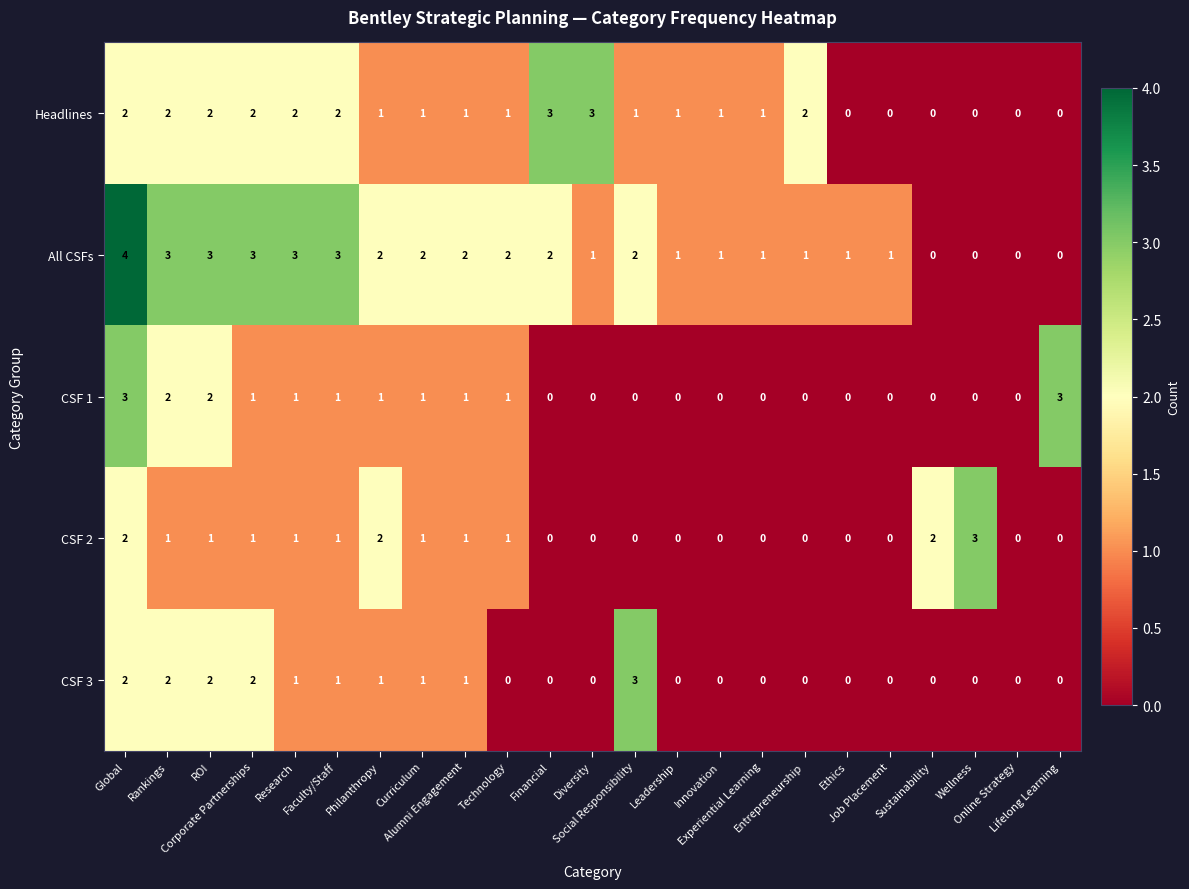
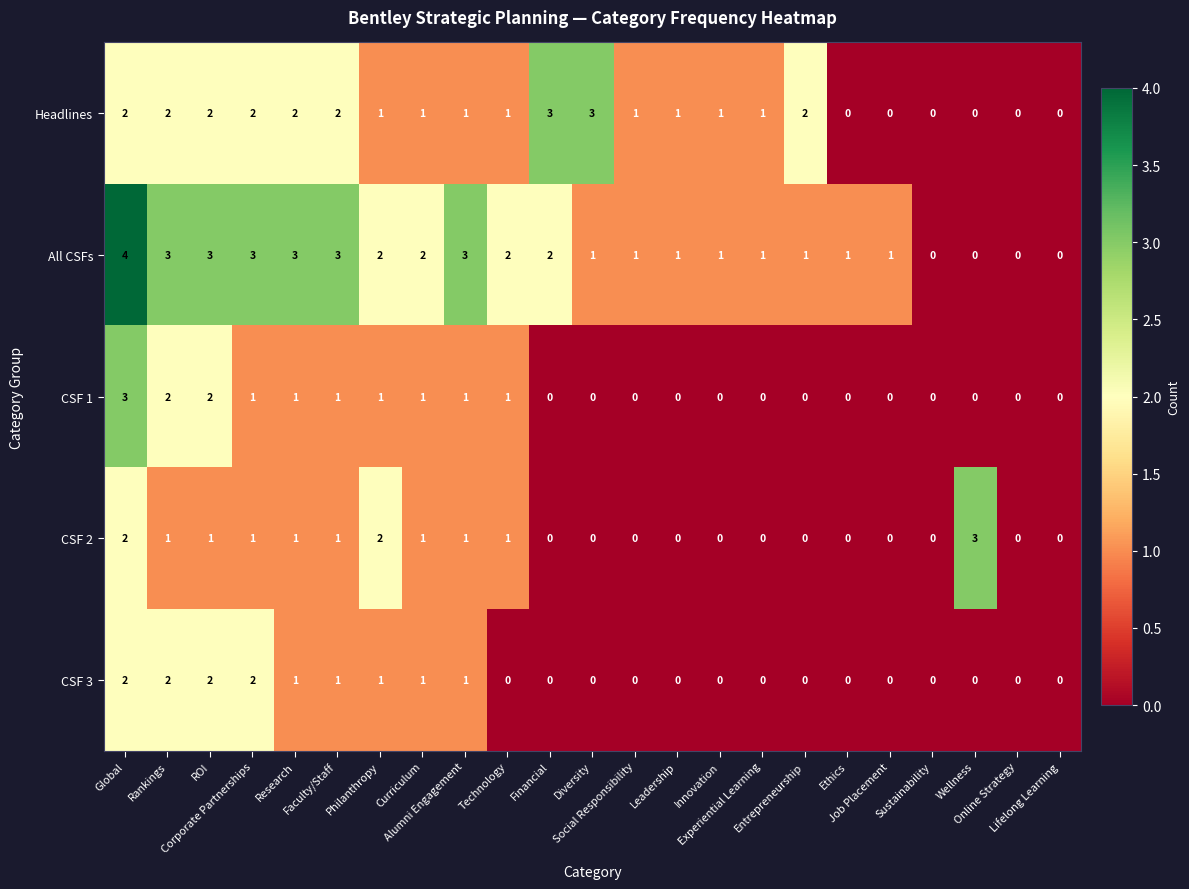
All CSFs, Alumni Engagement: 2 -> 3
All CSFs, Social Responsibility: 2 -> 1
CSF 1, Lifelong Learning: 3 -> 0
CSF 2, Sustainability: 2 -> 0
CSF 3, Social Responsibility: 3 -> 0
